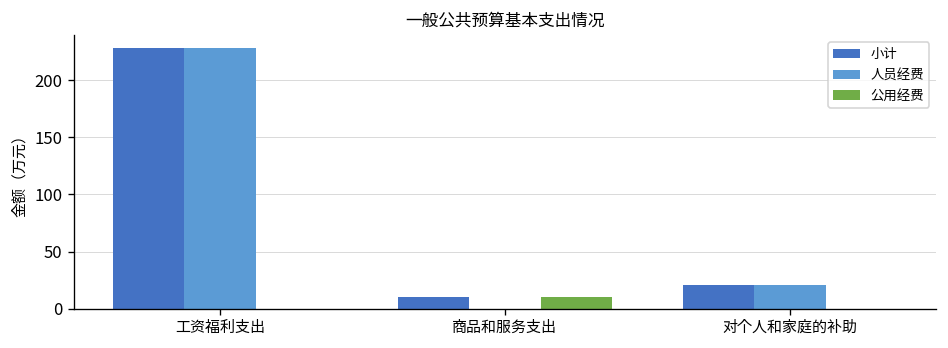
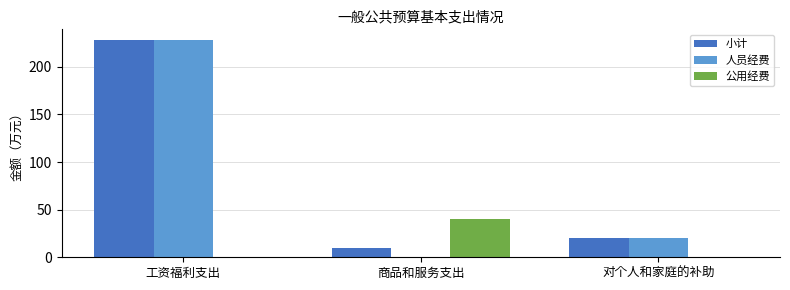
公用经费, 商品和服务支出: 10 -> 40
